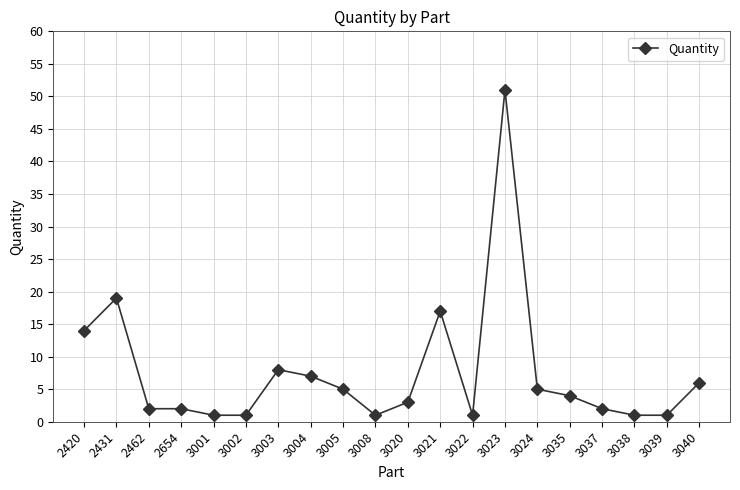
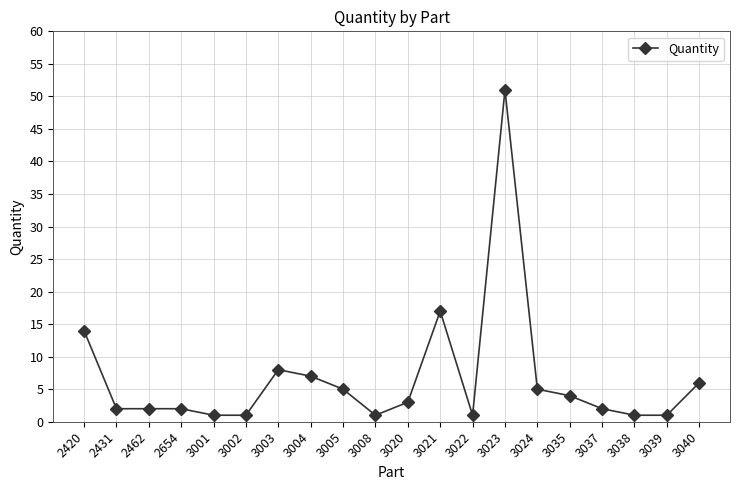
2431: 19 -> 2
